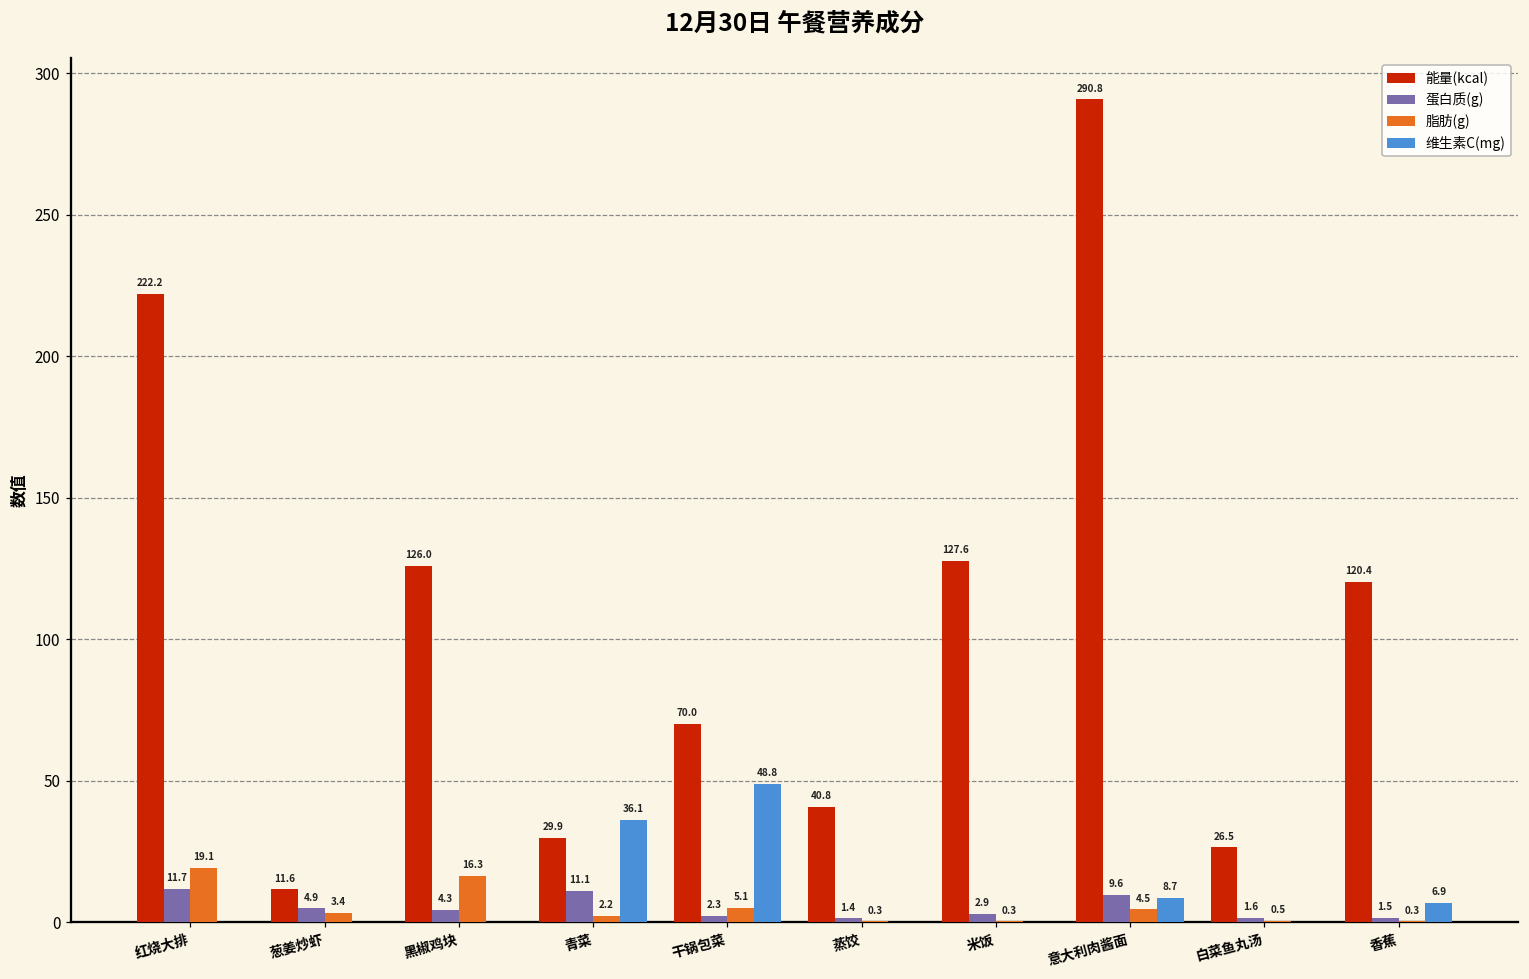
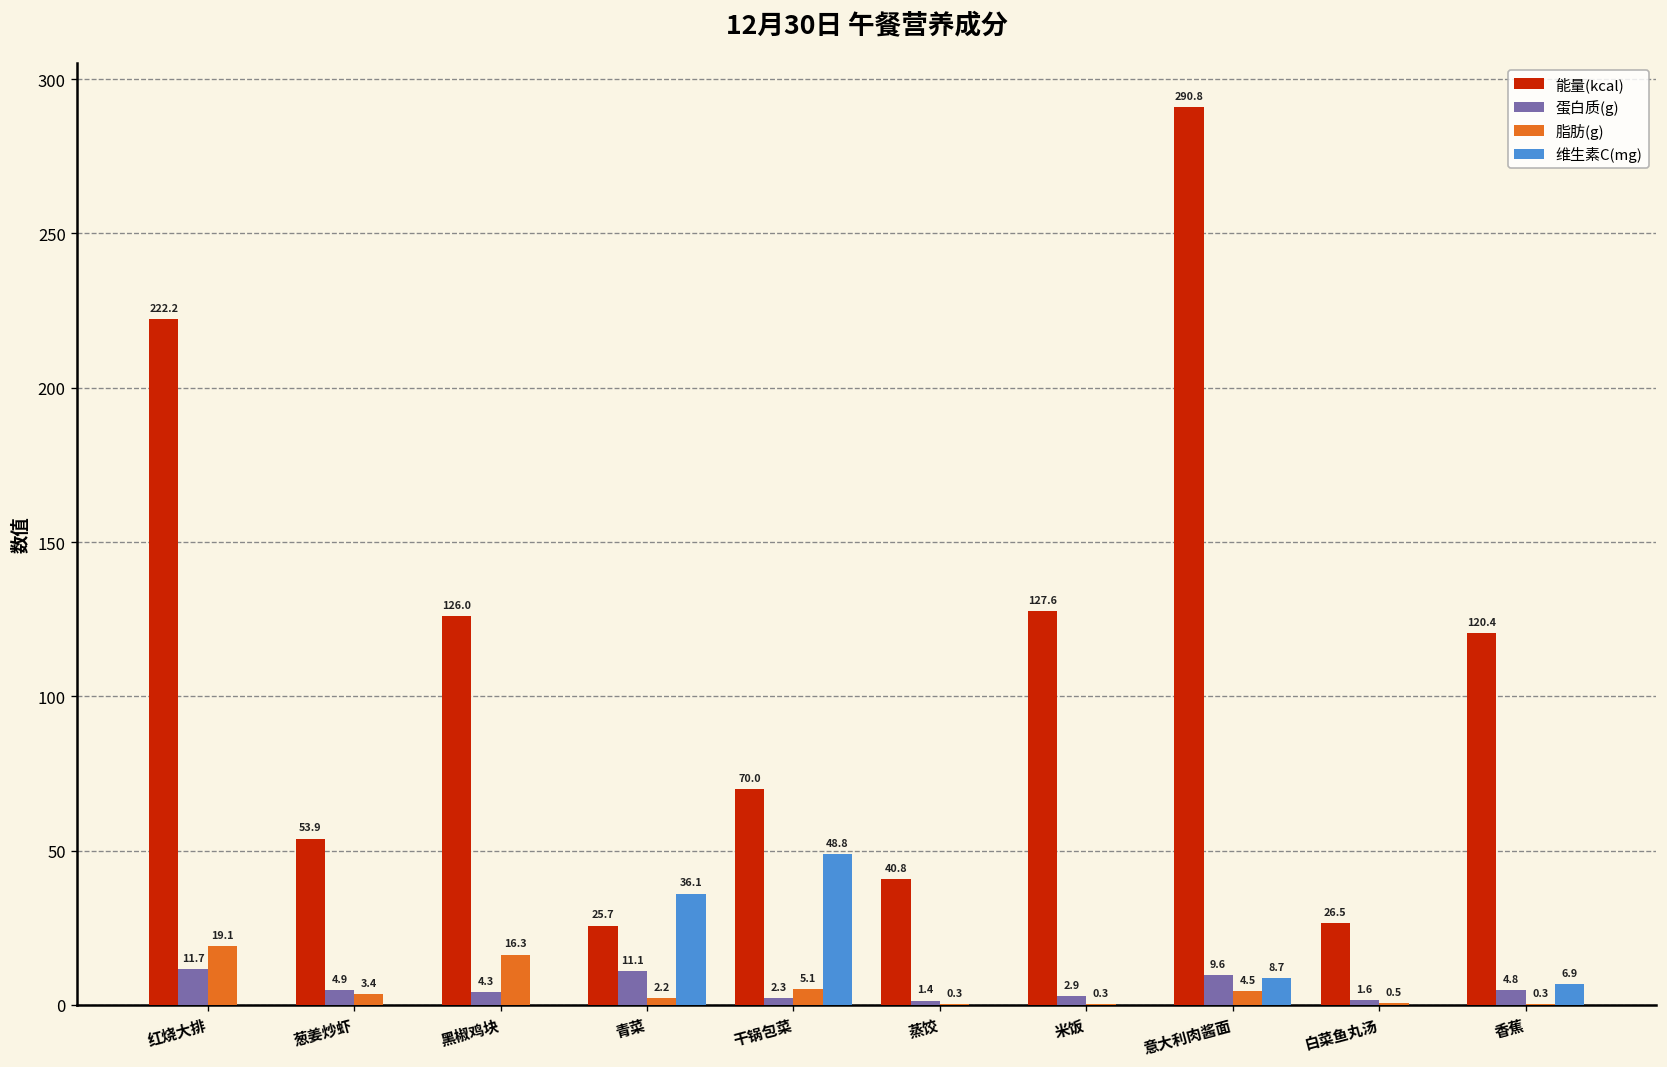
能量(kcal), 葱姜炒虾: 11.6 -> 53.9
能量(kcal), 青菜: 29.9 -> 25.7
蛋白质(g), 香蕉: 1.5 -> 4.8
